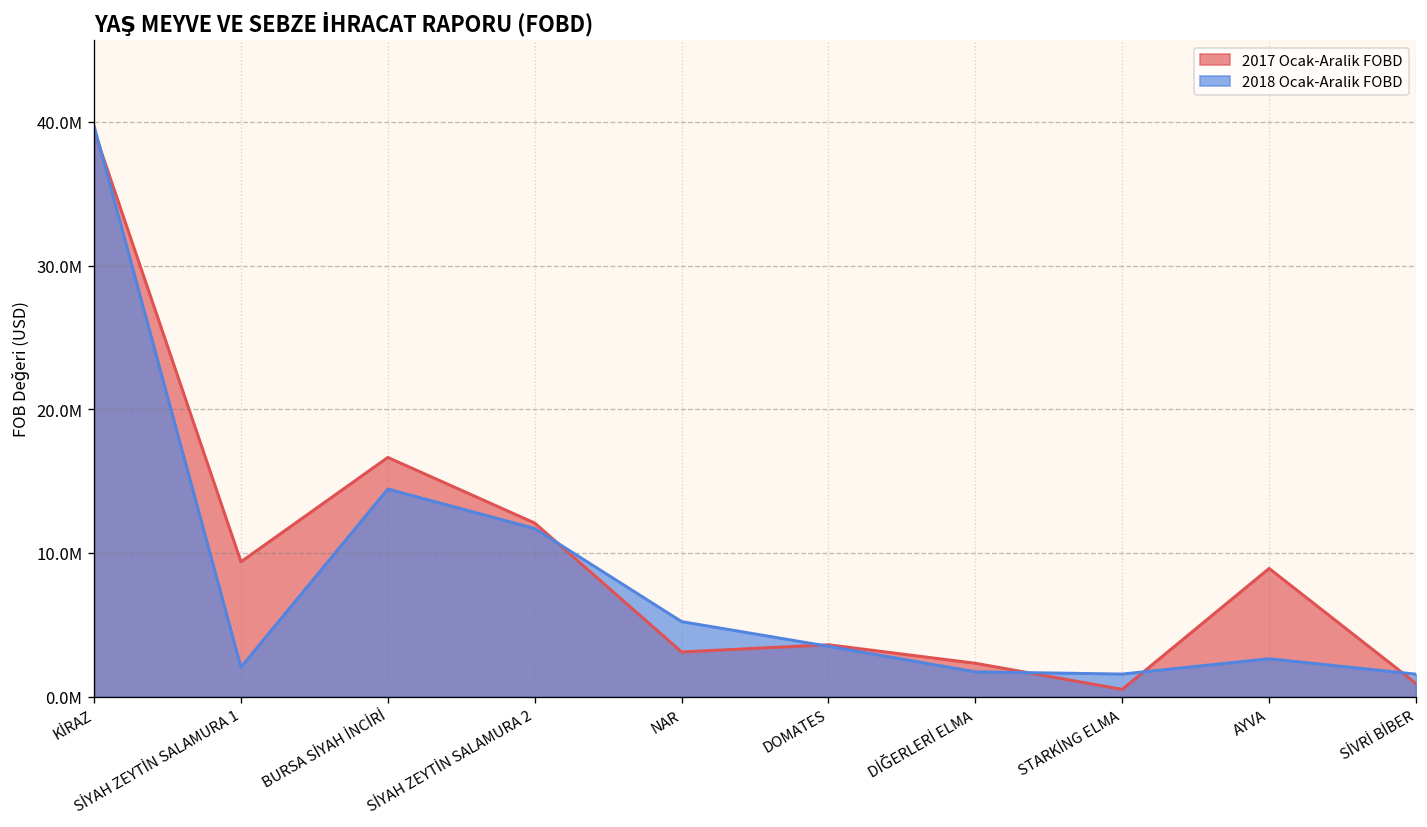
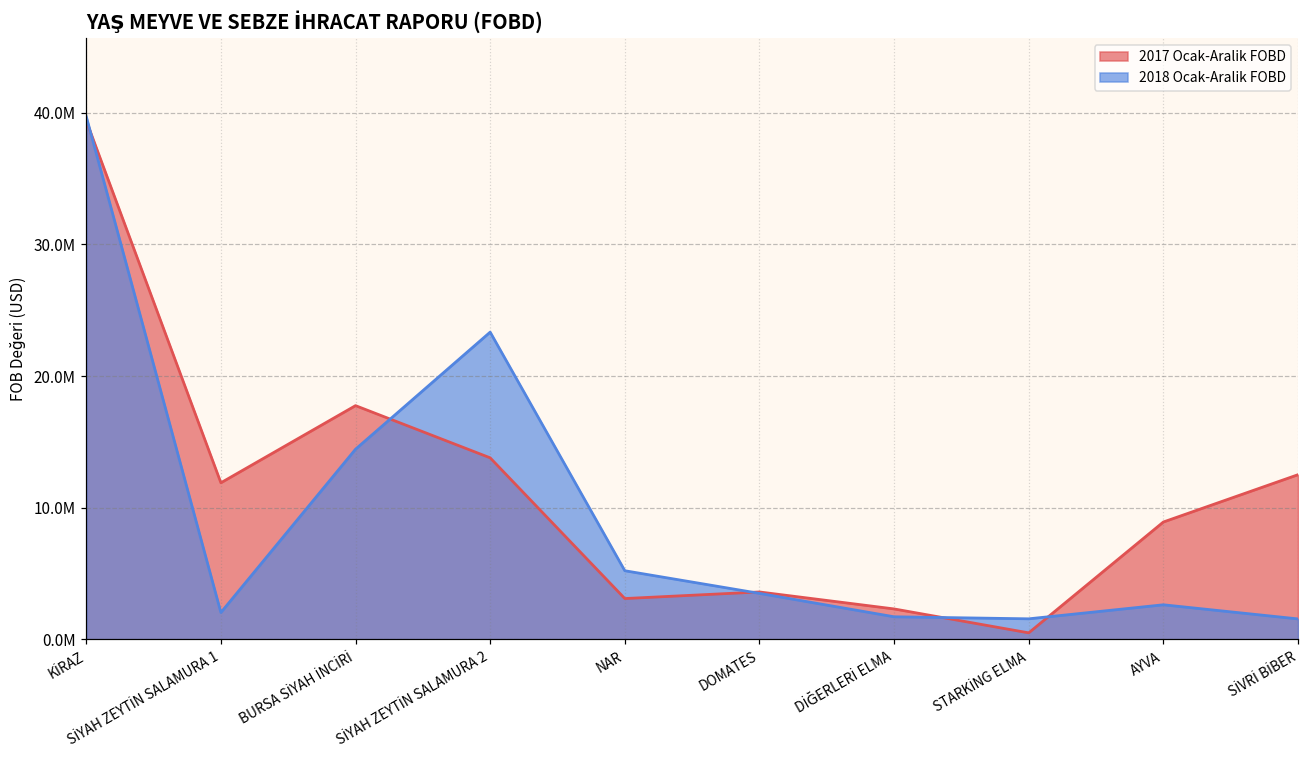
2017 Ocak-Aralik FOBD, SİYAH ZEYTİN SALAMURA 1: 9400000 -> 11900000
2017 Ocak-Aralik FOBD, BURSA SİYAH İNCİRİ: 16600000 -> 17800000
2017 Ocak-Aralik FOBD, SİYAH ZEYTİN SALAMURA 2: 12100000 -> 13800000
2018 Ocak-Aralik FOBD, SİYAH ZEYTİN SALAMURA 2: 11700000 -> 23300000
2017 Ocak-Aralik FOBD, SİVRİ BİBER: 900000 -> 12500000
